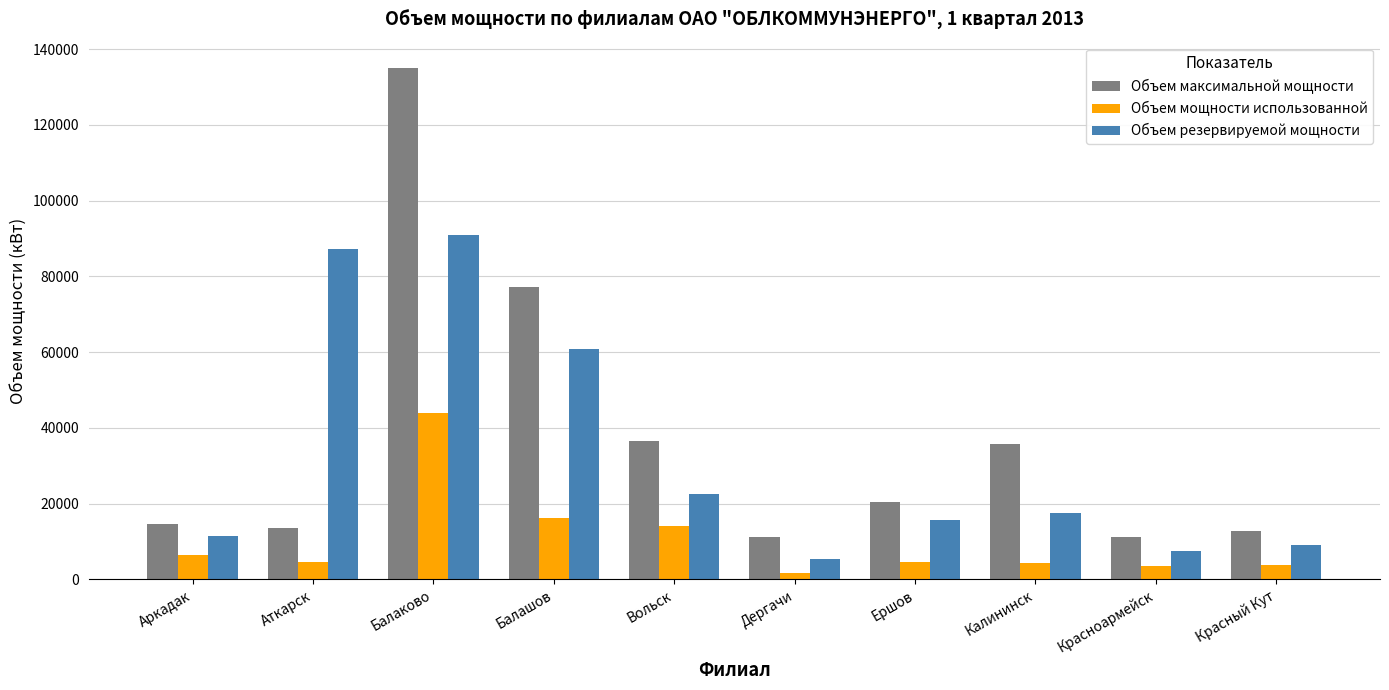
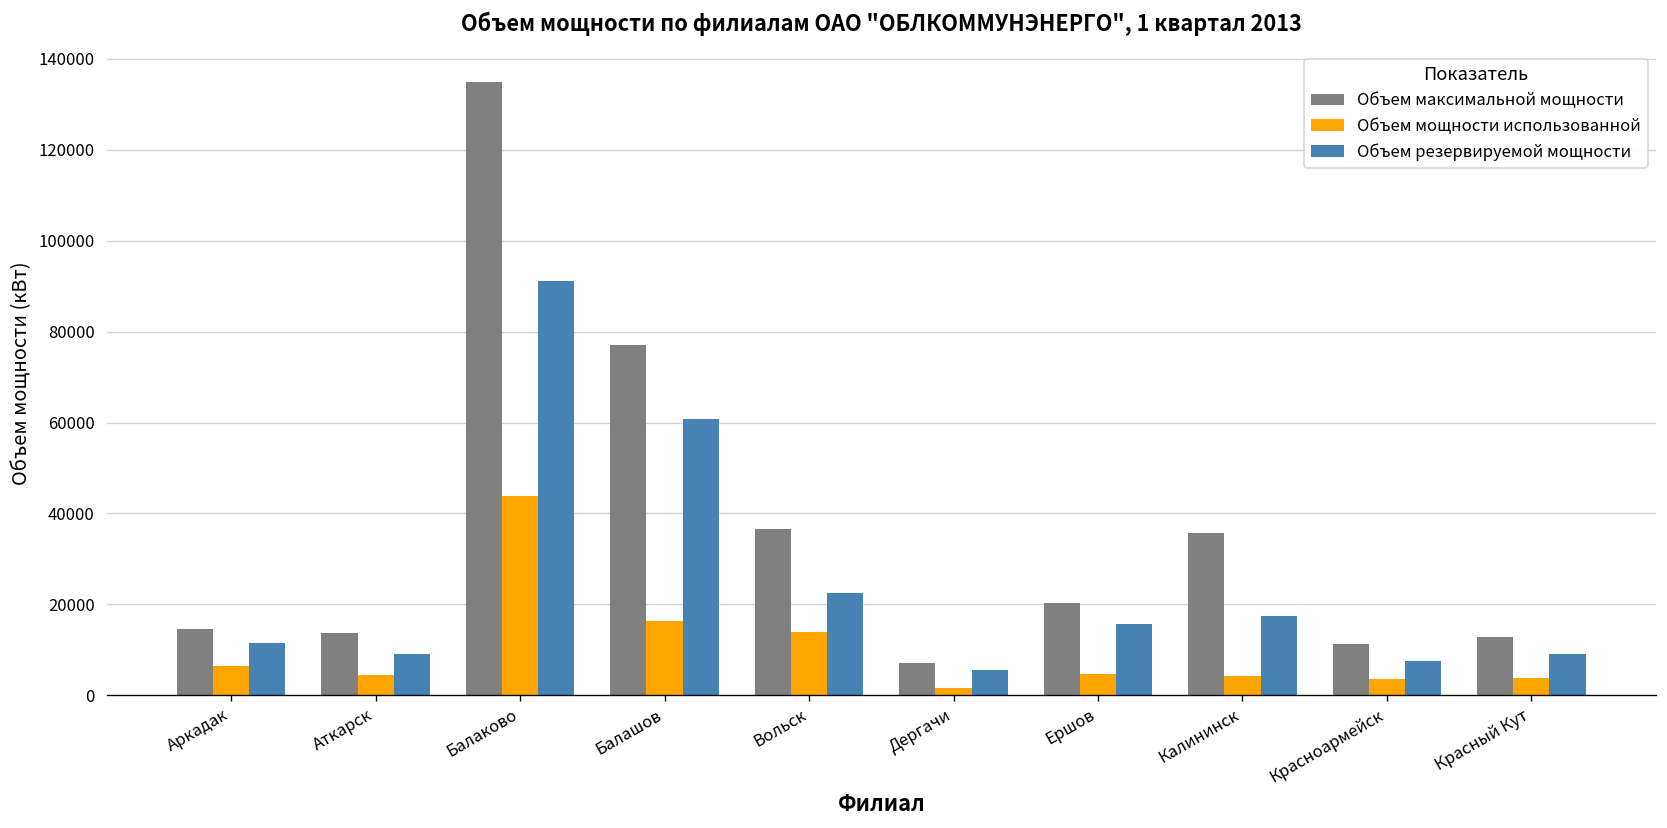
Объем резервируемой мощности, Аткарск: 87000 -> 9000
Объем максимальной мощности, Дергачи: 11000 -> 7000
